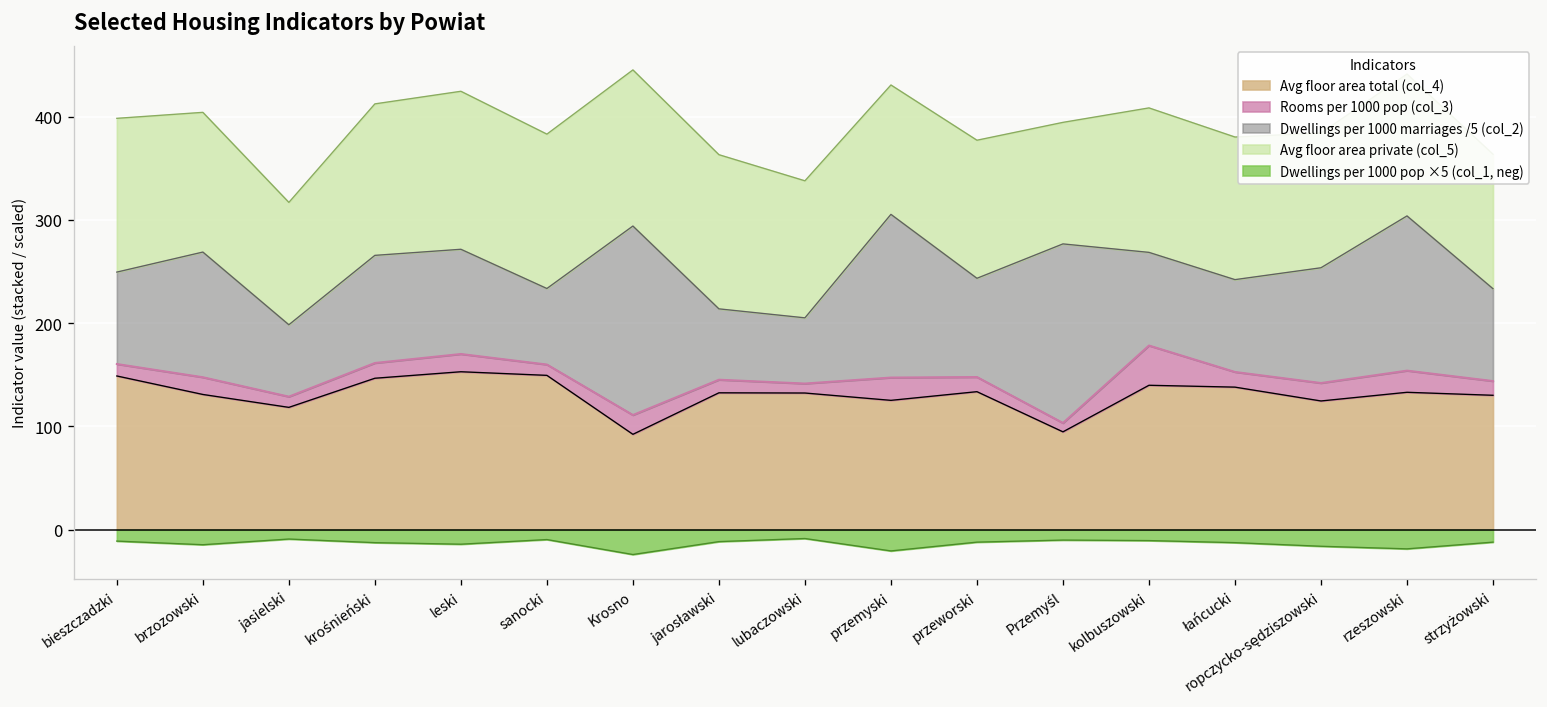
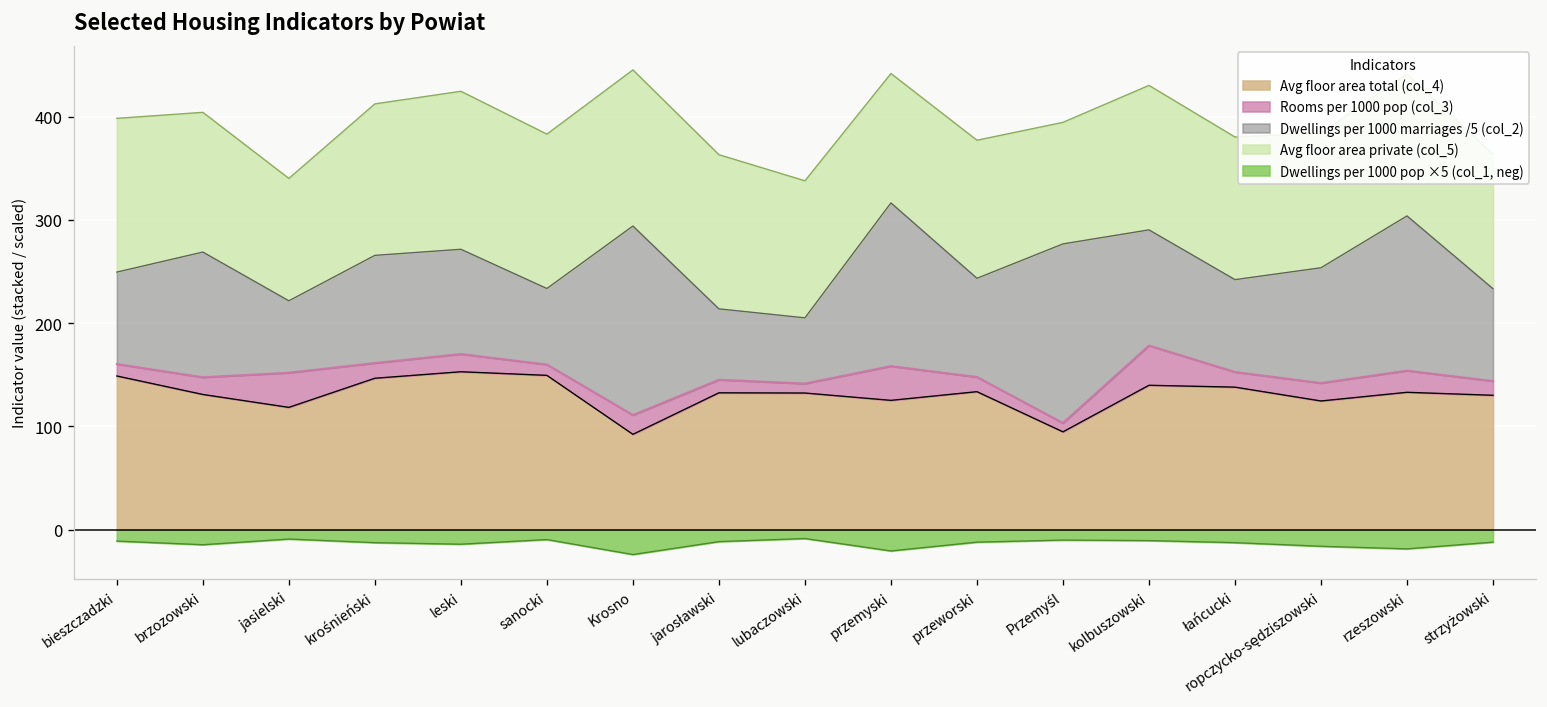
Rooms per 1000 pop (col_3), jasielski: 10 -> 30
Rooms per 1000 pop (col_3), przemyski: 20 -> 30
Dwellings per 1000 marriages /5 (col_2), kolbuszowski: 90 -> 110
